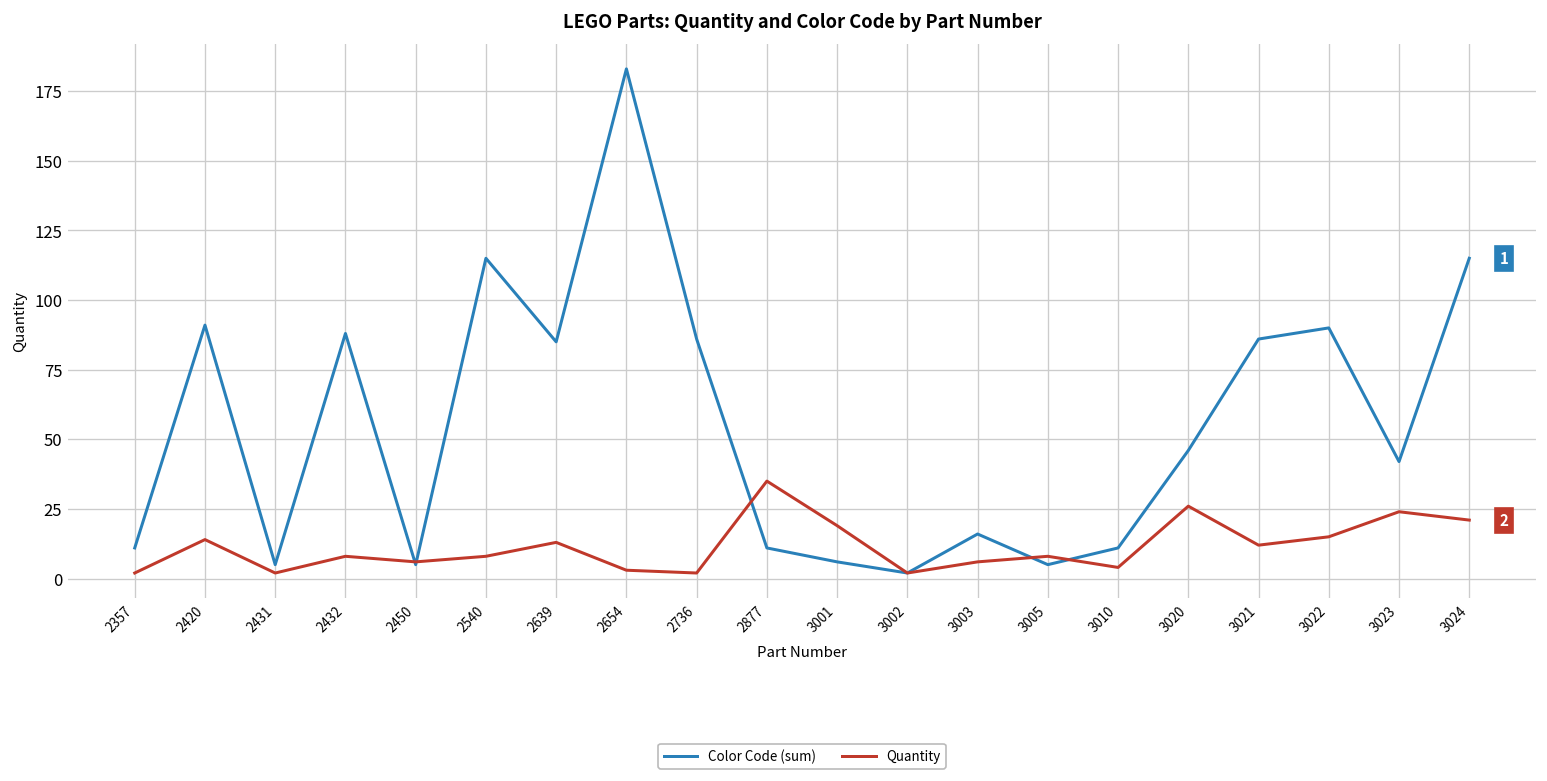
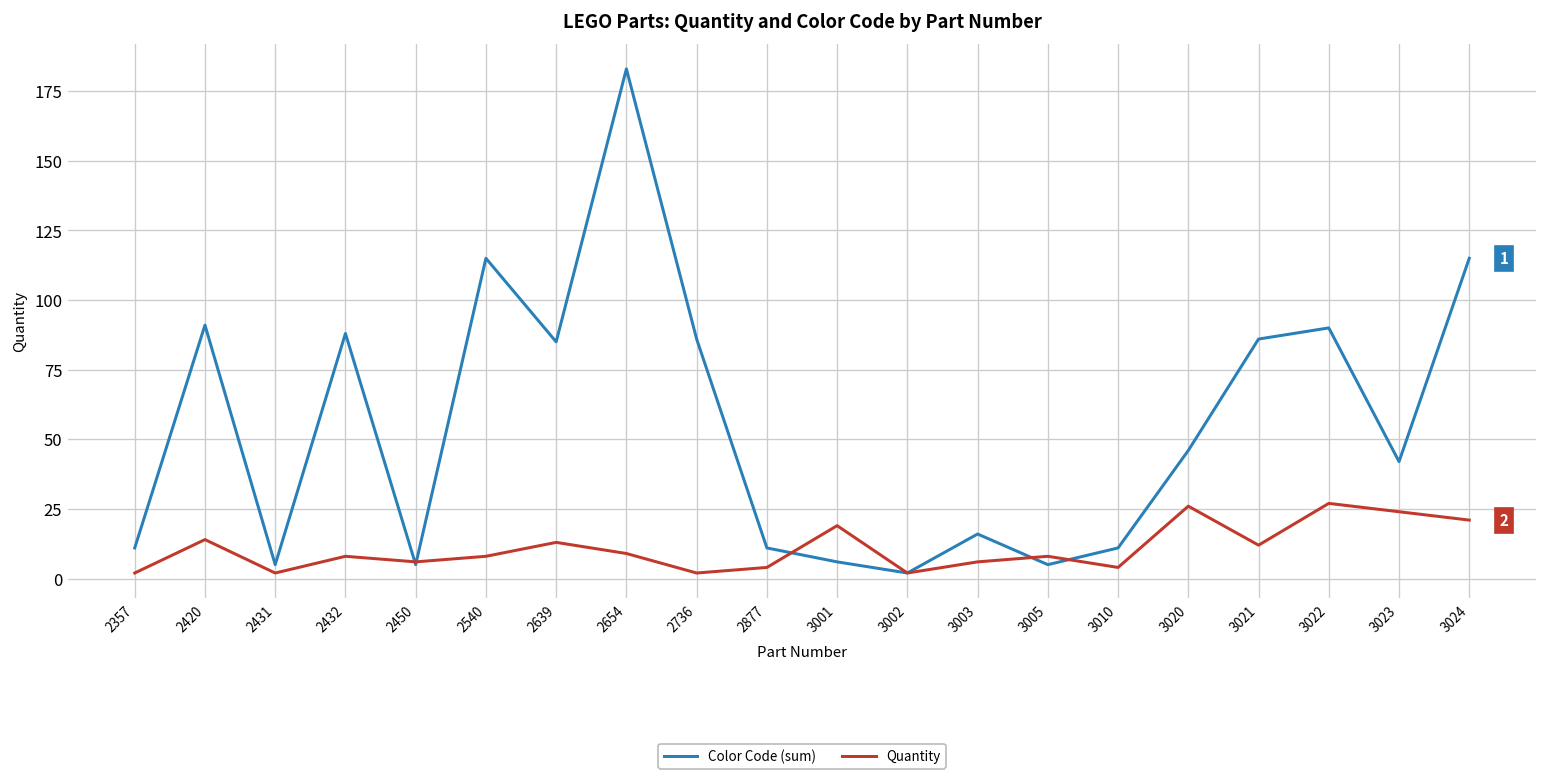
Quantity, 2654: 3 -> 9
Quantity, 2877: 35 -> 4
Quantity, 3022: 15 -> 27
